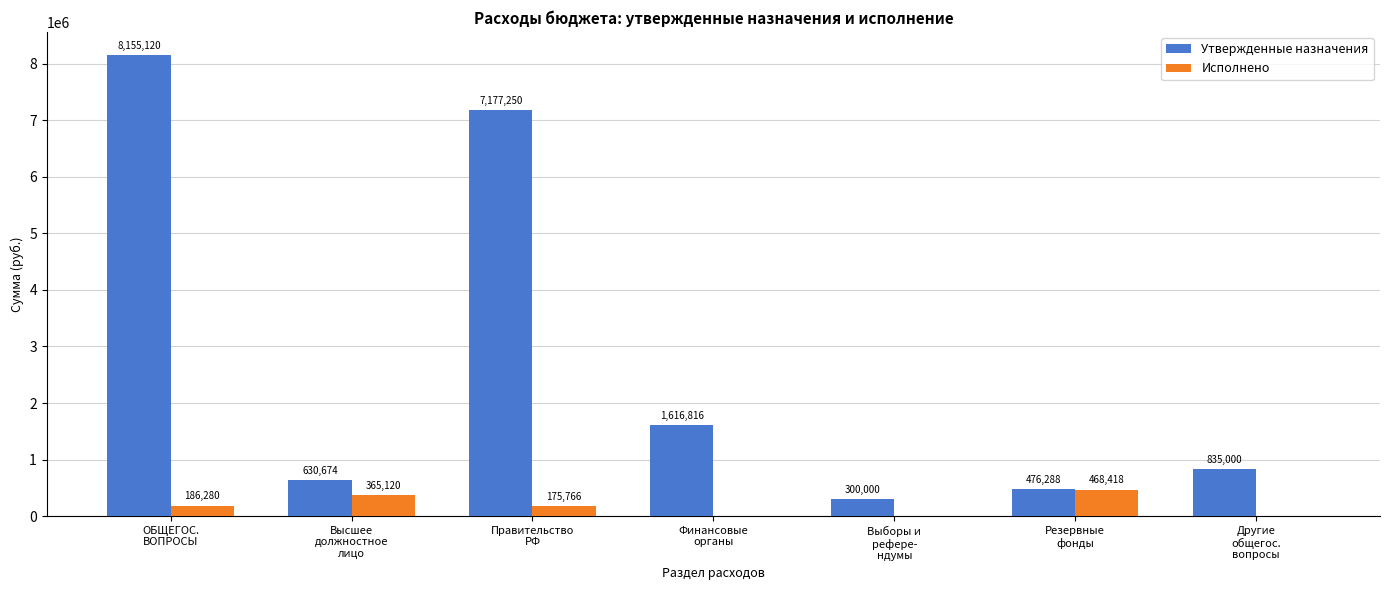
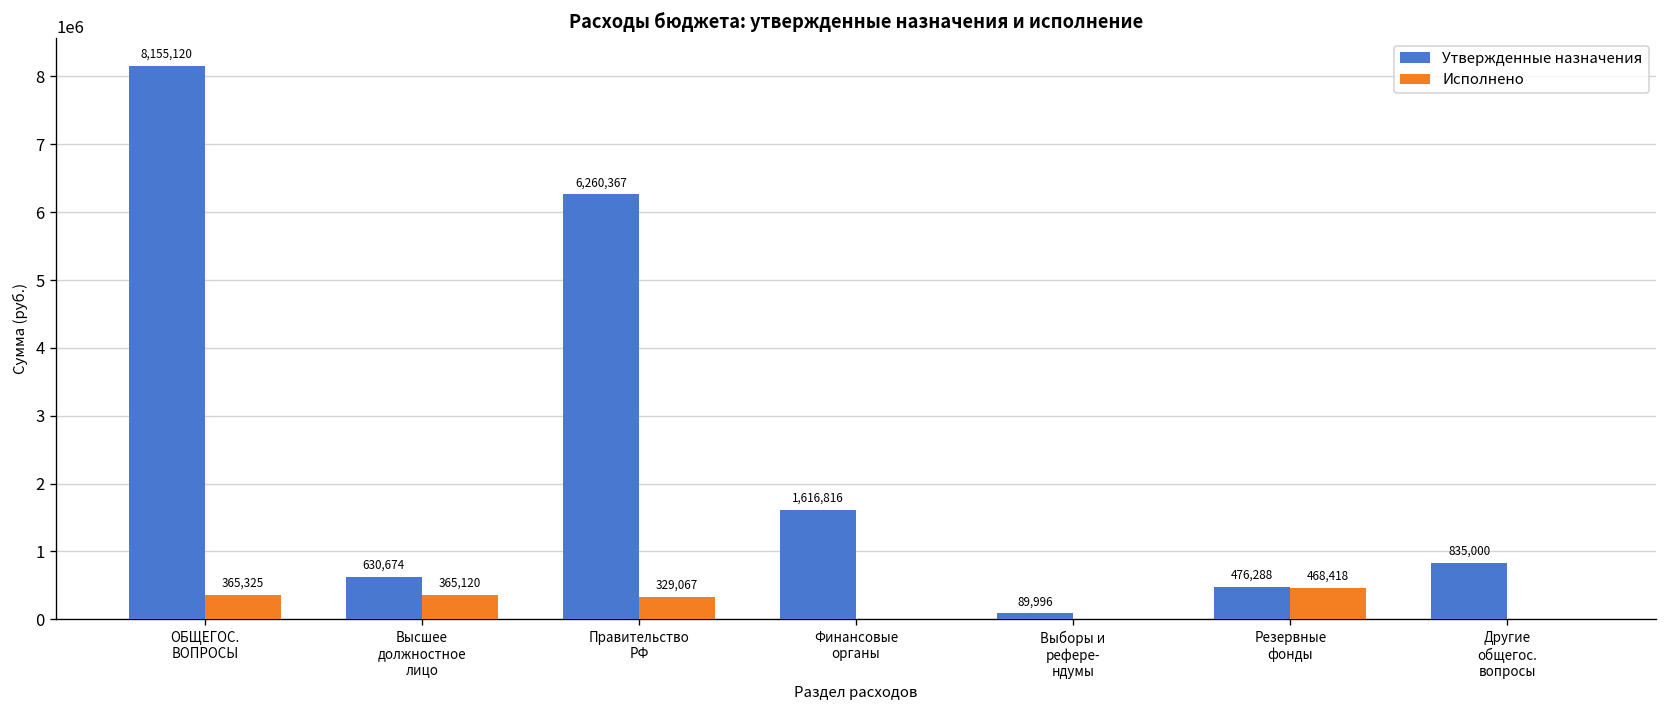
Исполнено, ОБЩЕГОС. ВОПРОСЫ: 186,280 -> 365,325
Утвержденные назначения, Правительство РФ: 7,177,250 -> 6,260,367
Исполнено, Правительство РФ: 175,766 -> 329,067
Утвержденные назначения, Выборы и рефере- ндумы: 300,000 -> 89,996
